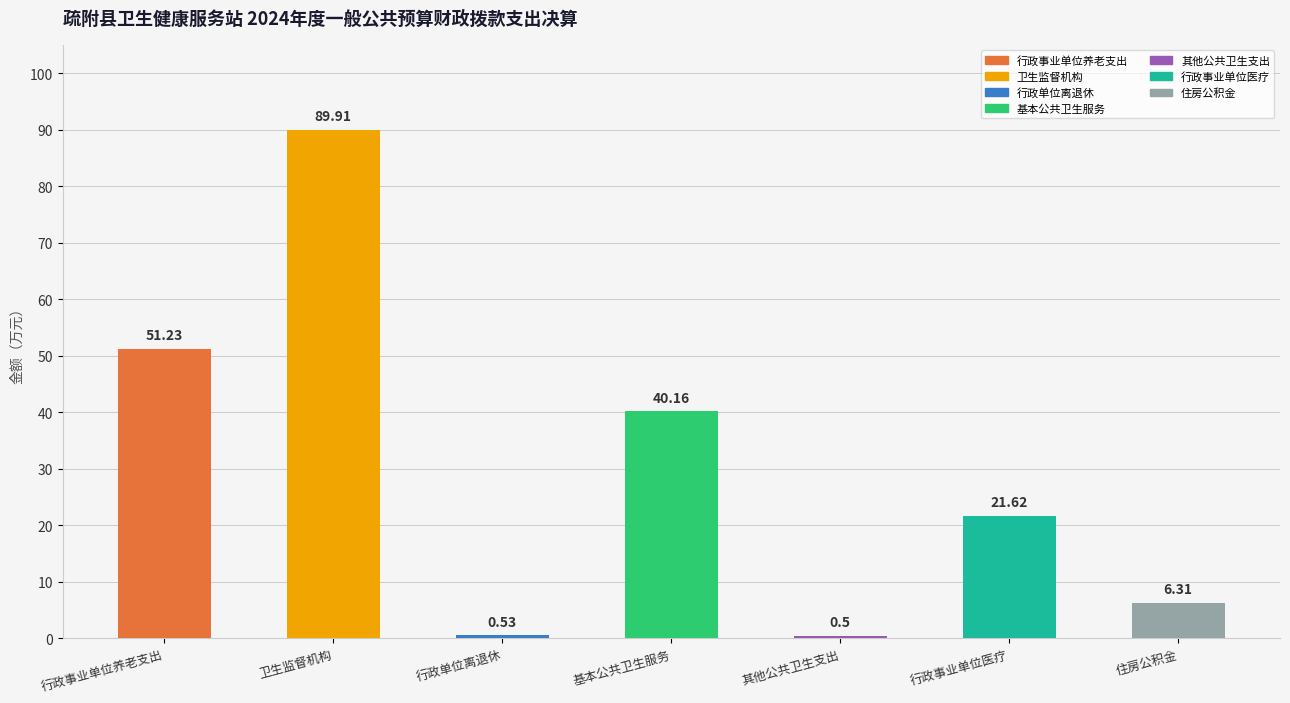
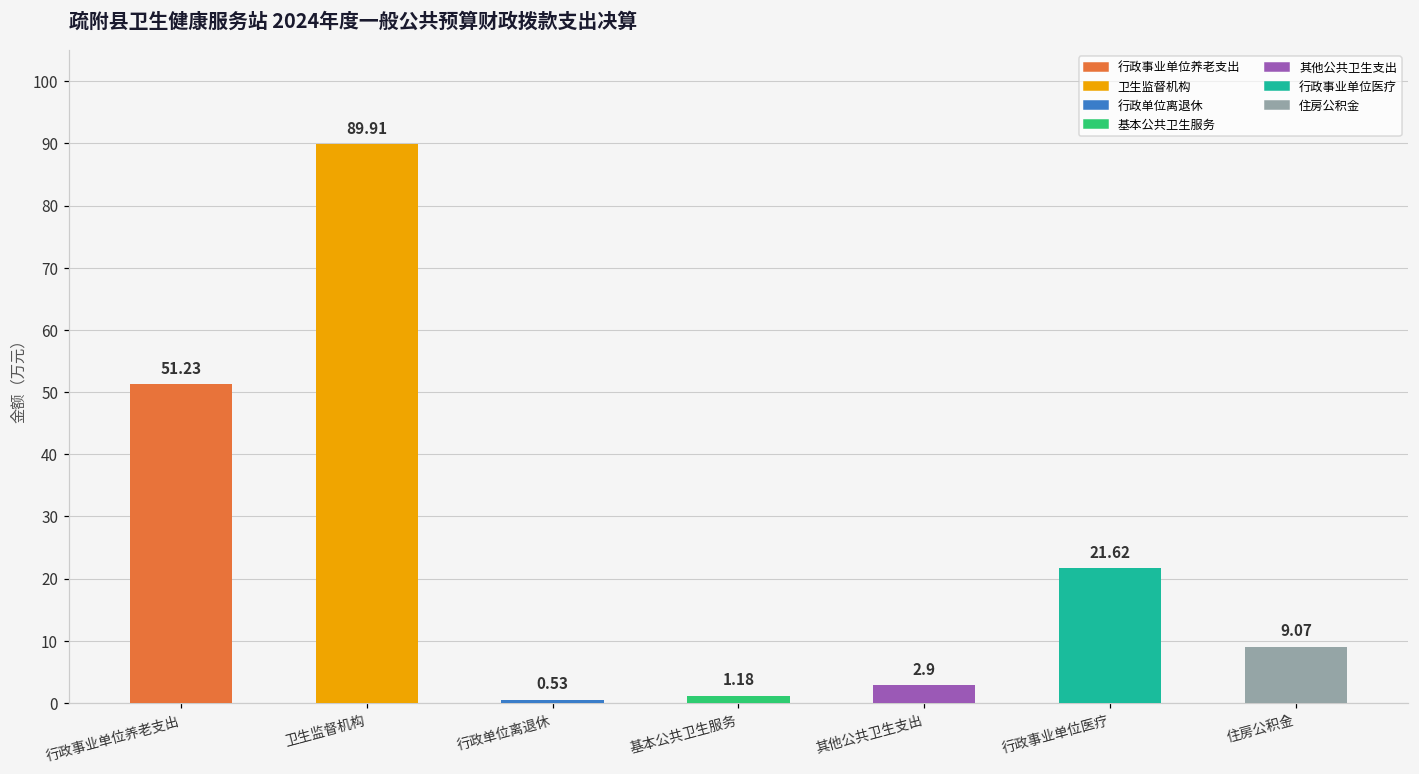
基本公共卫生服务: 40.16 -> 1.18
其他公共卫生支出: 0.5 -> 2.9
住房公积金: 6.31 -> 9.07
